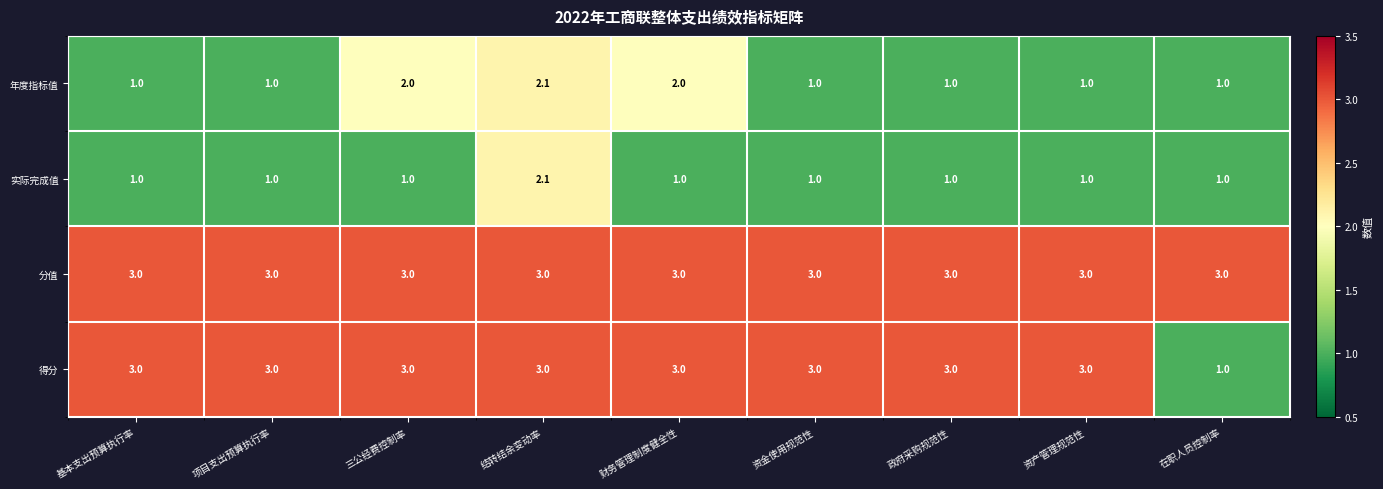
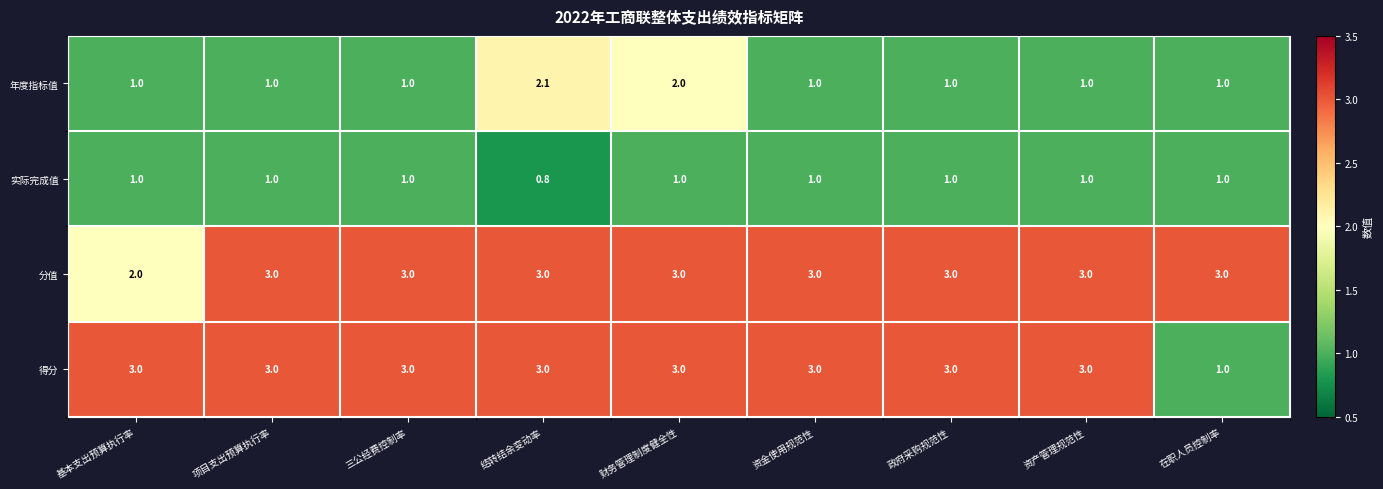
年度指标值, 三公经费控制率: 2.0 -> 1.0
实际完成值, 结转结余变动率: 2.1 -> 0.8
分值, 基本支出预算执行率: 3.0 -> 2.0
